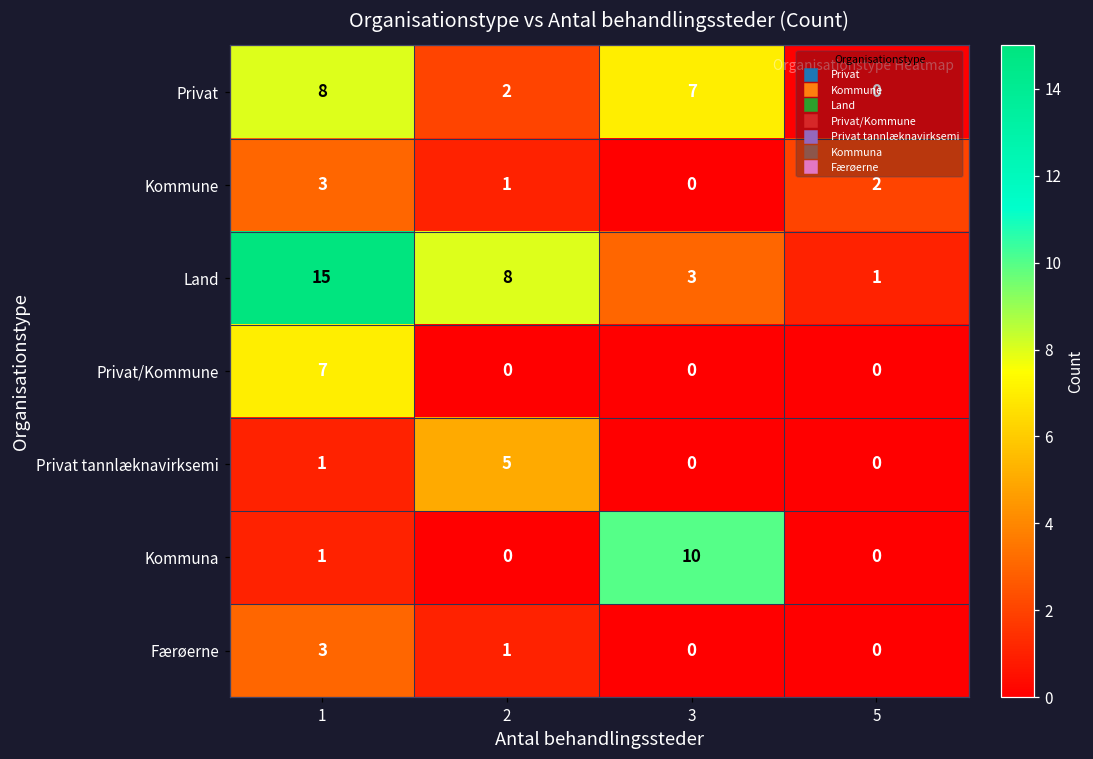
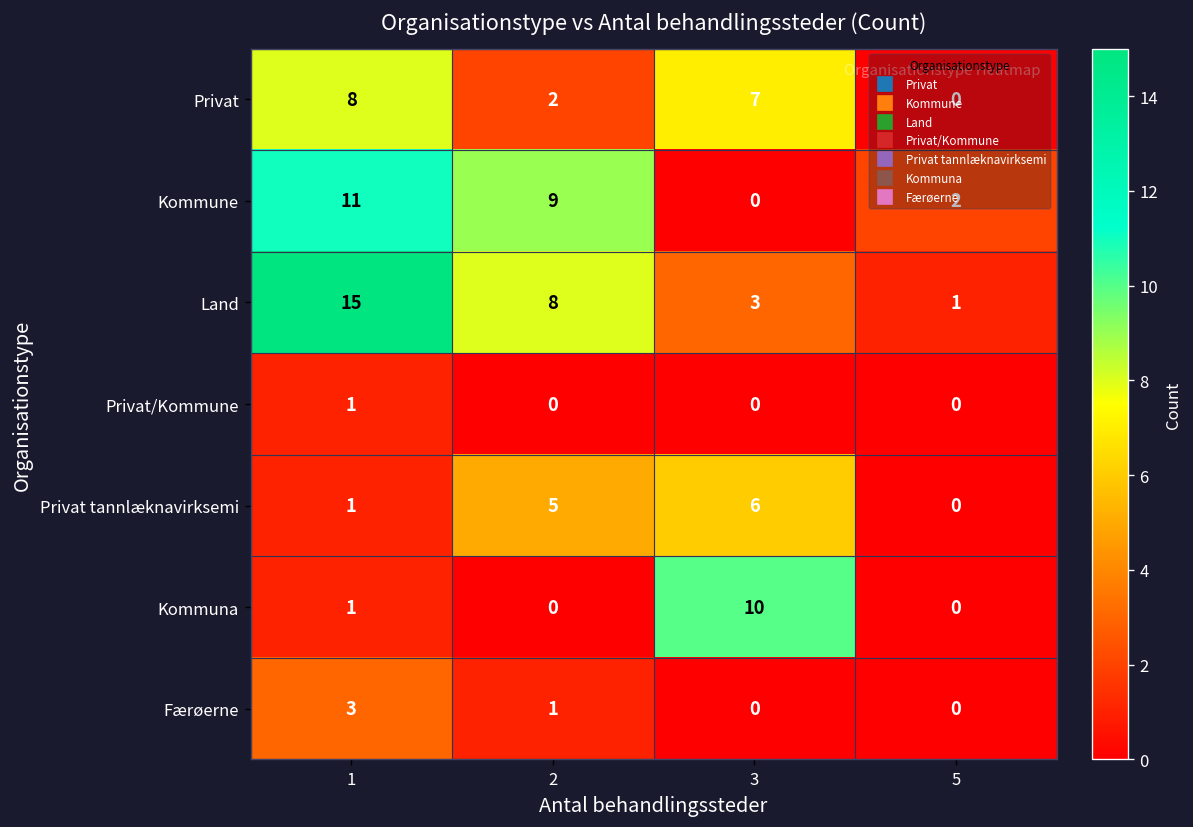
Kommune, 1: 3 -> 11
Kommune, 2: 1 -> 9
Privat/Kommune, 1: 7 -> 1
Privat tannlæknavirksemi, 3: 0 -> 6
